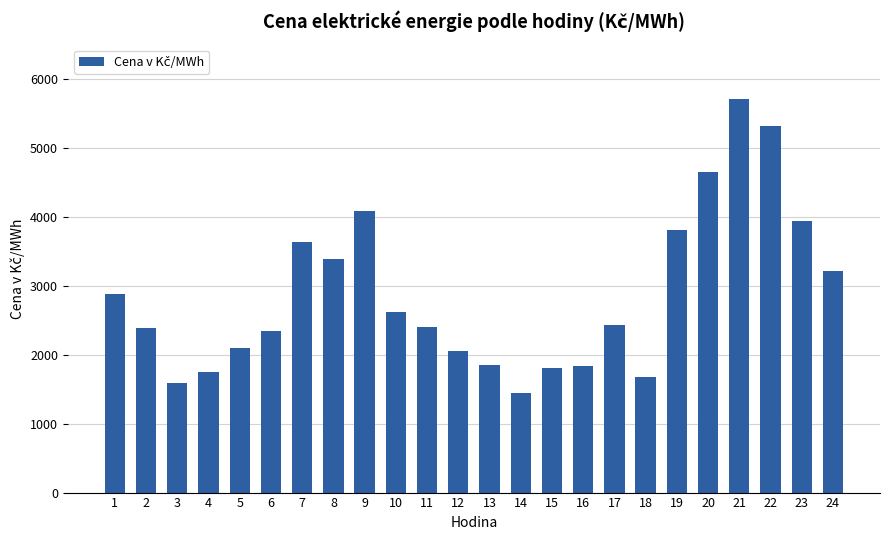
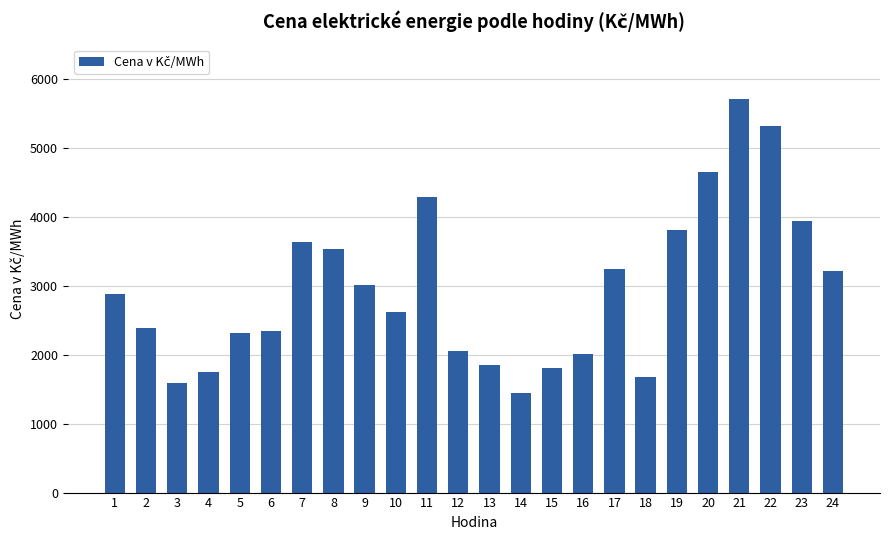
5: 2100 -> 2300
8: 3400 -> 3500
9: 4100 -> 3000
11: 2400 -> 4300
16: 1800 -> 2000
17: 2400 -> 3200
